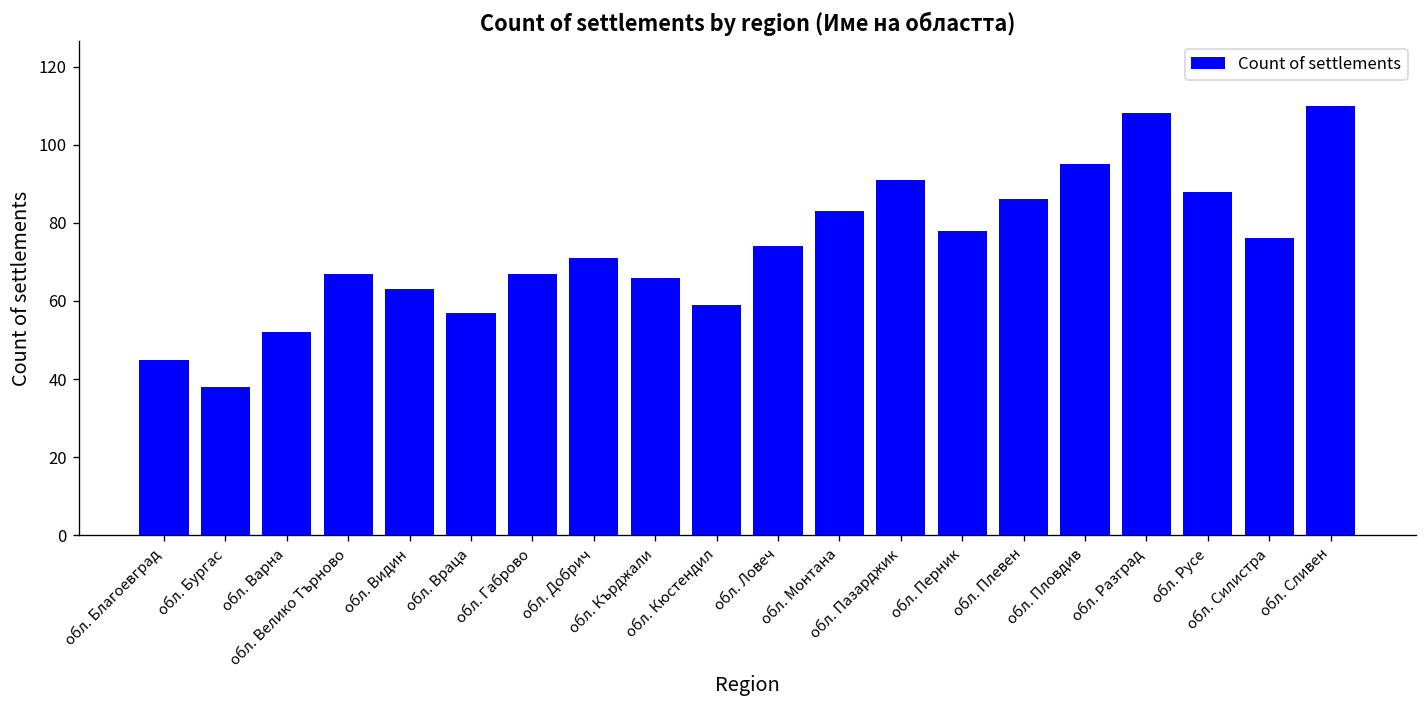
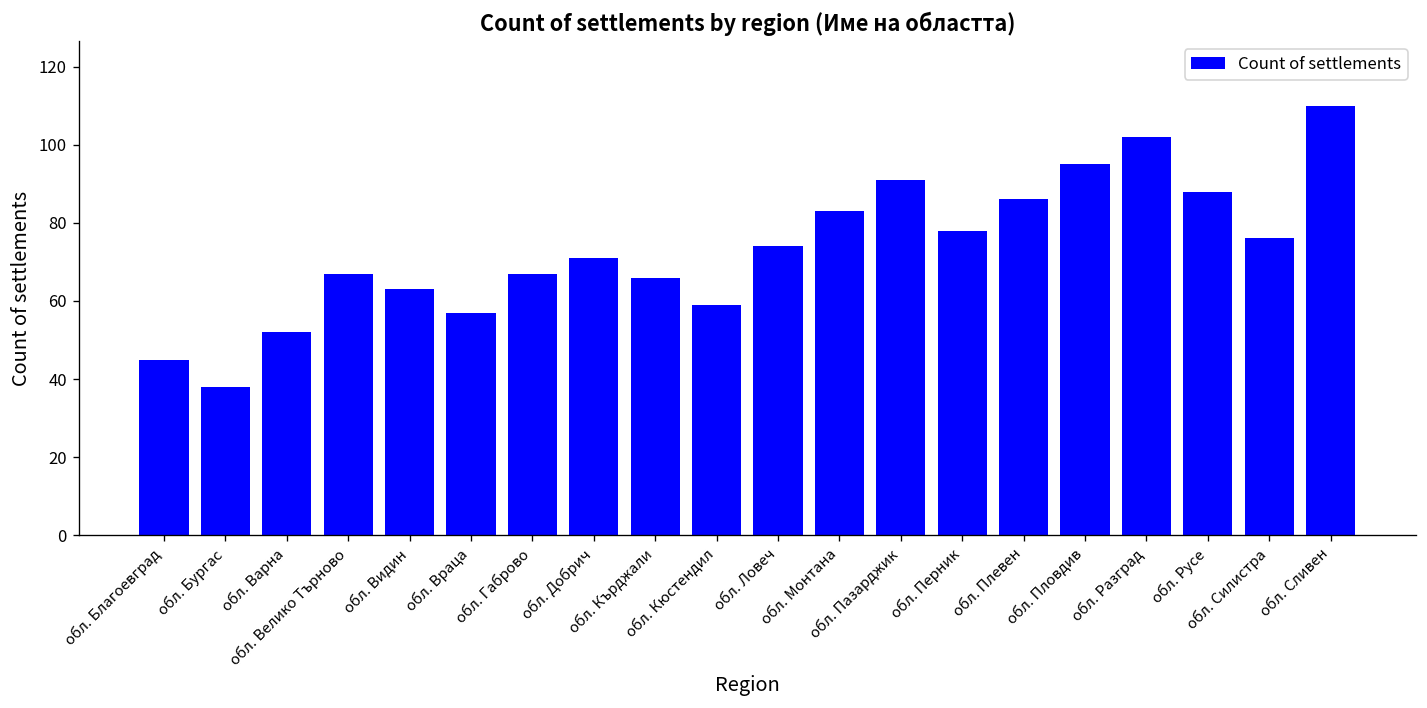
обл. Разград: 108 -> 102
